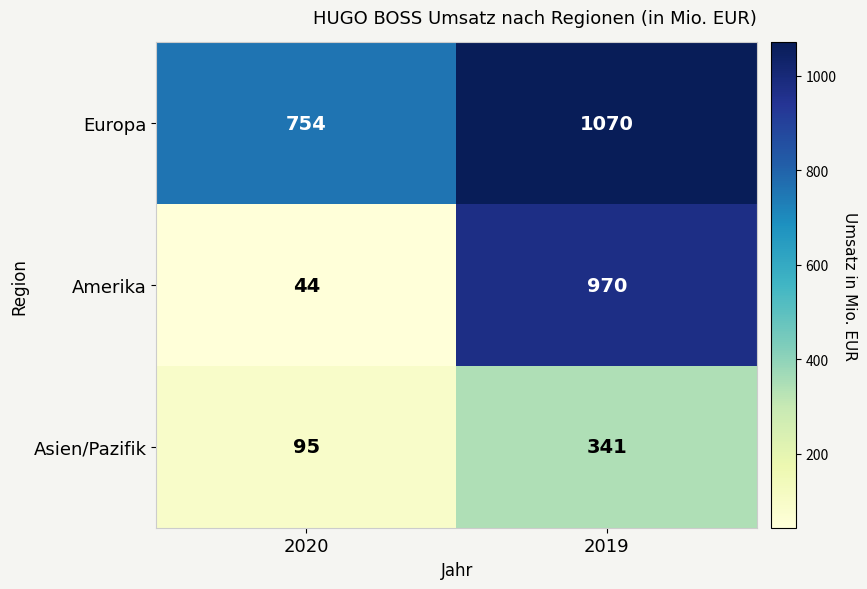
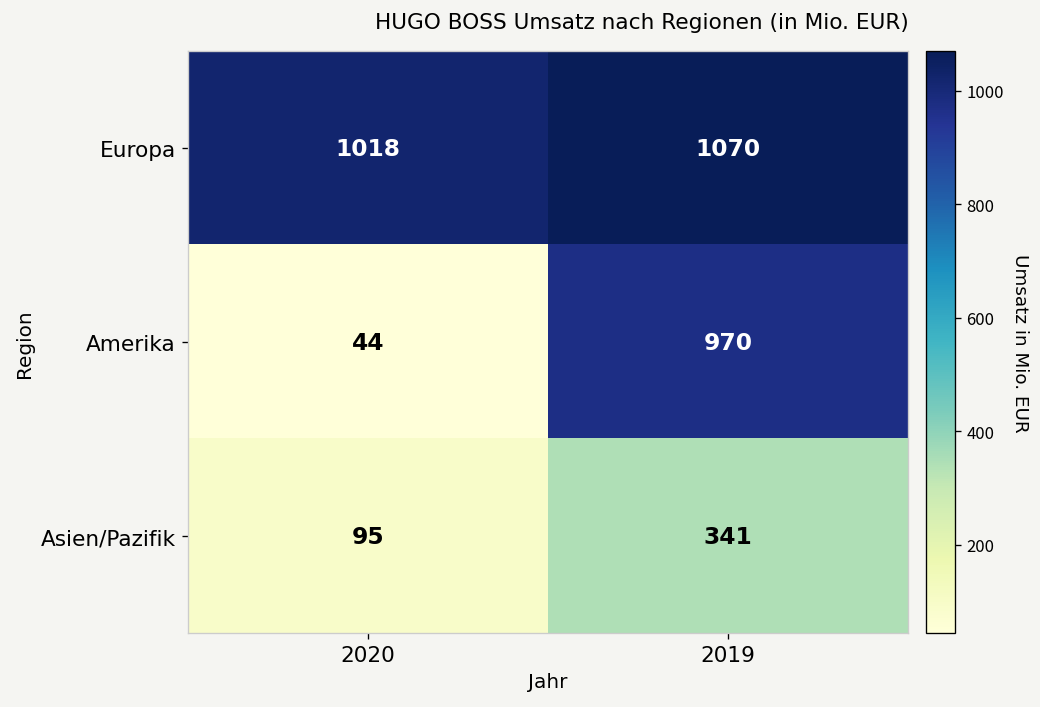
Europa, 2020: 754 -> 1018
